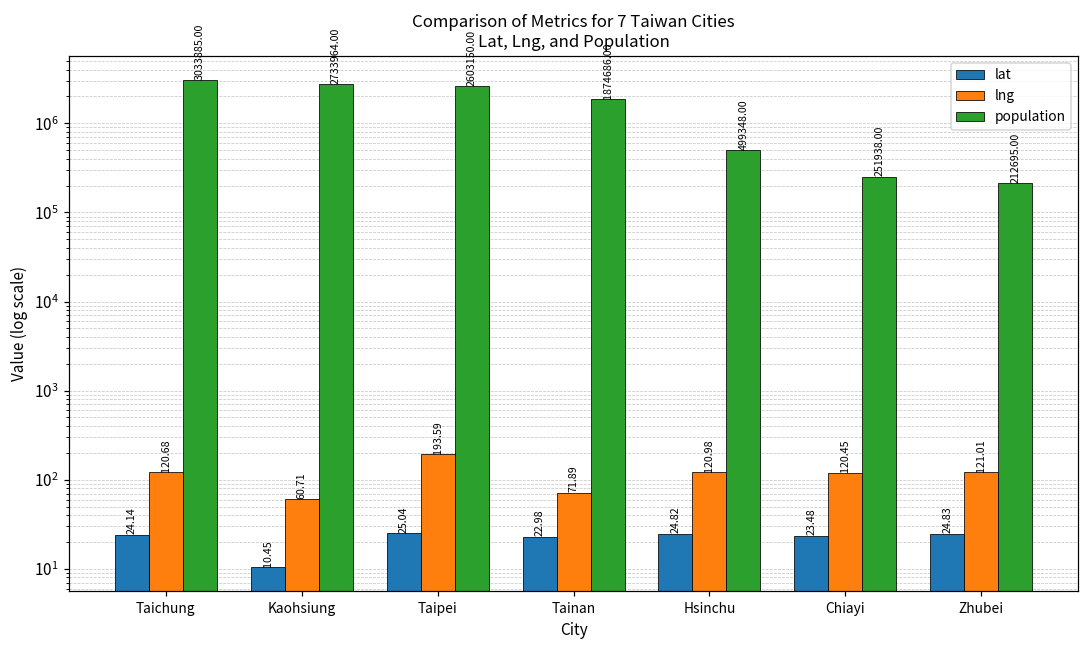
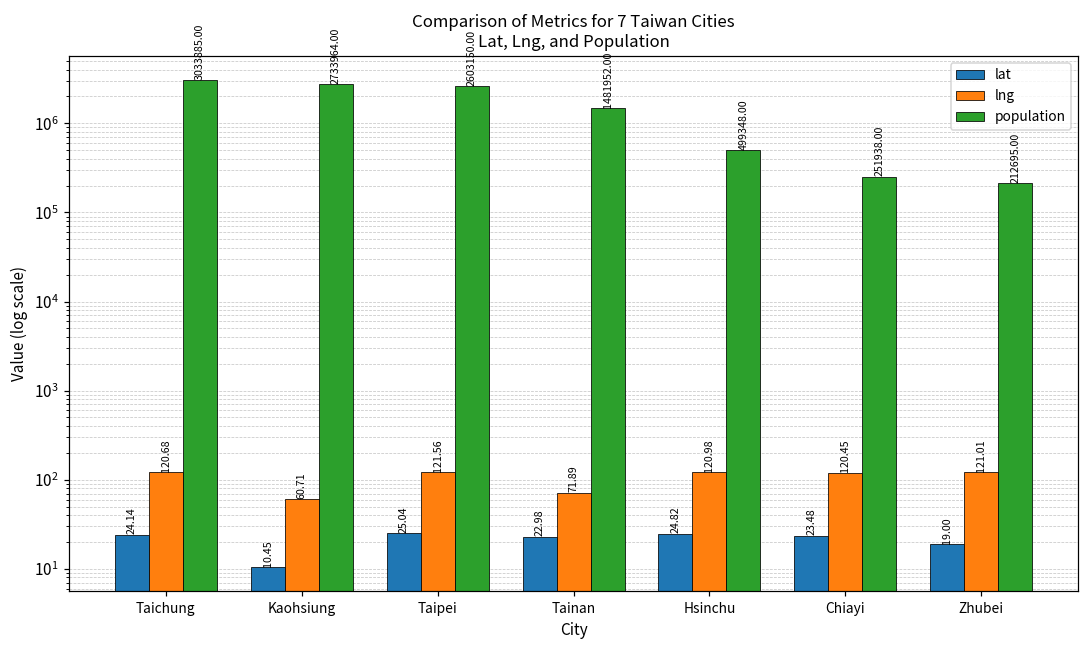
lng, Taipei: 193.59 -> 121.56
population, Tainan: 1874686.00 -> 1481952.00
lat, Zhubei: 24.83 -> 19.00
